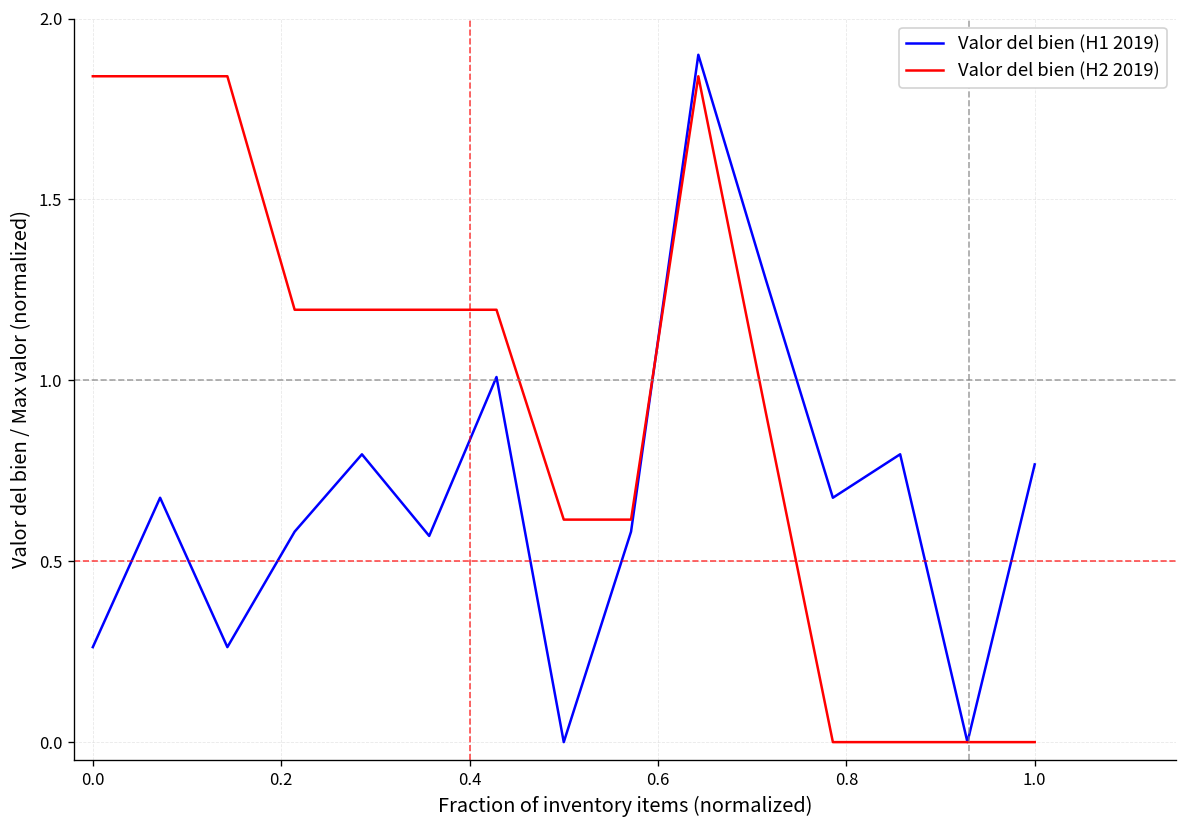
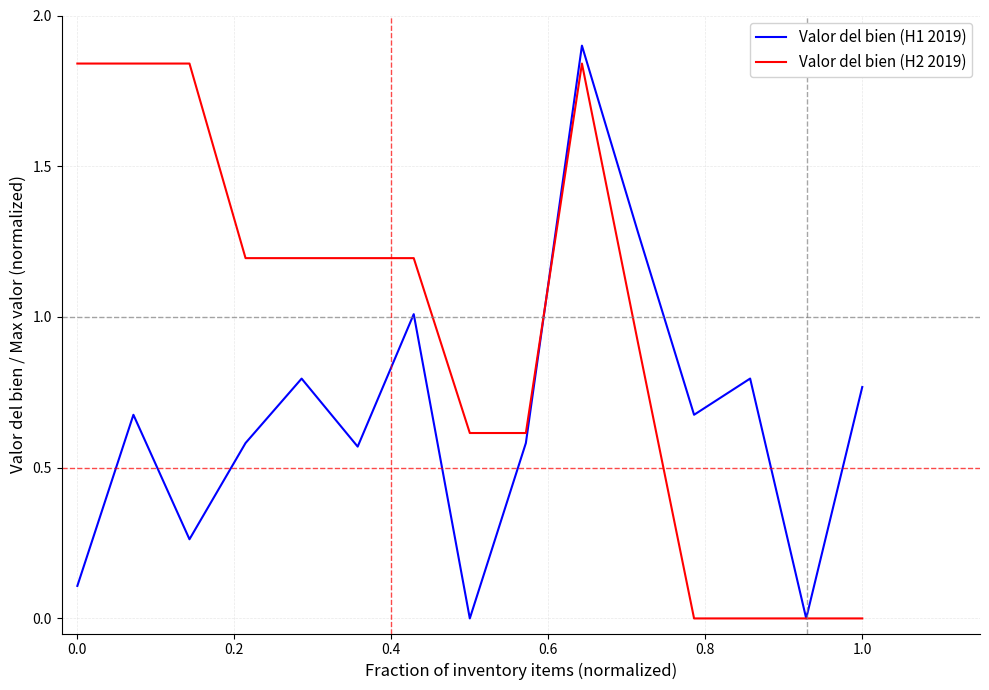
Valor del bien (H1 2019), 0.0: 0.26 -> 0.11
